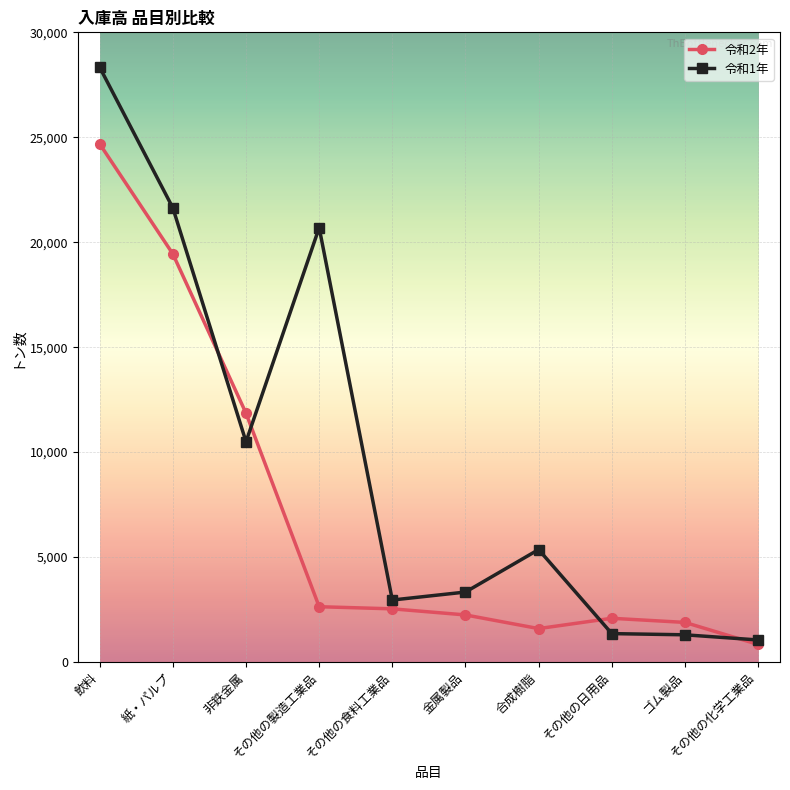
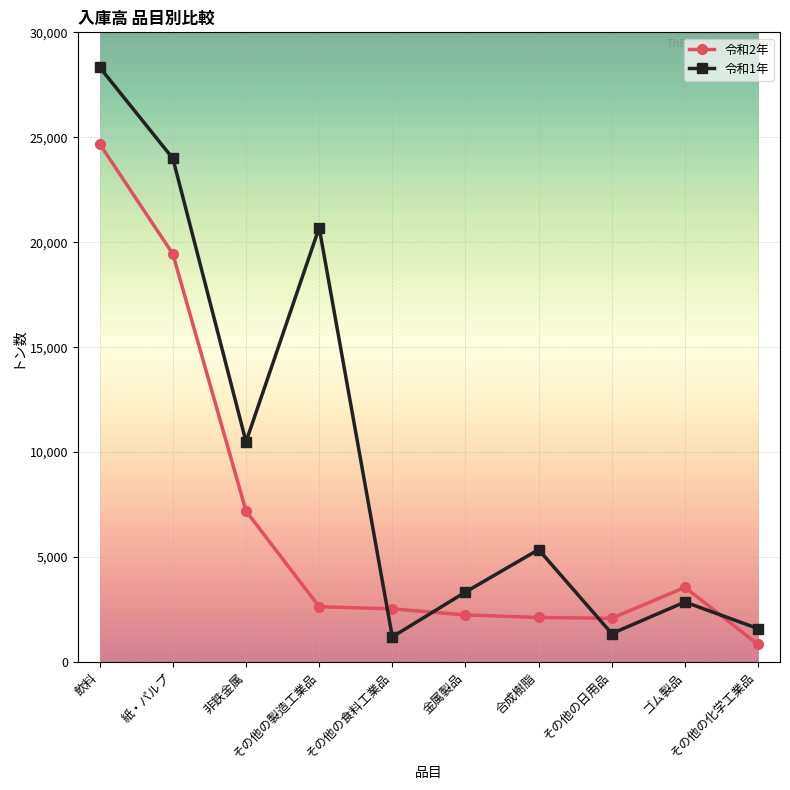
令和1年, 紙・パルプ: 21,600 -> 24,000
令和2年, 非鉄金属: 11,900 -> 7,200
令和1年, その他の食料工業品: 3,000 -> 1,200
令和2年, 合成樹脂: 1,600 -> 2,100
令和2年, ゴム製品: 1,900 -> 3,600
令和1年, ゴム製品: 1,300 -> 2,900
令和1年, その他の化学工業品: 1,000 -> 1,600
